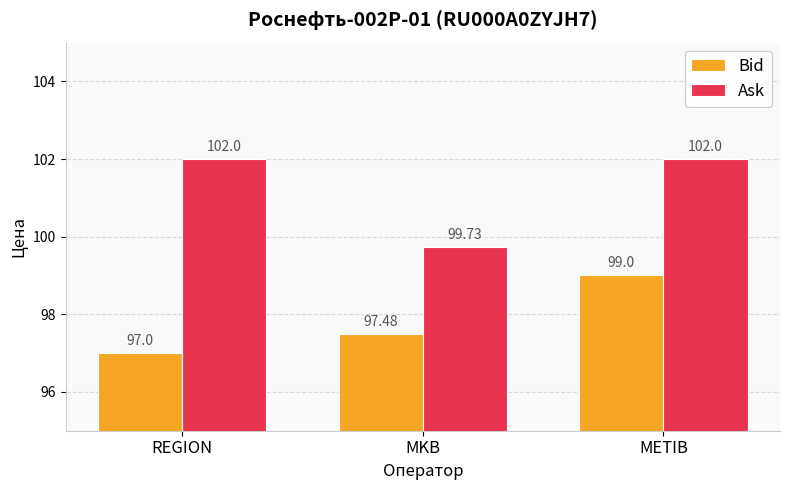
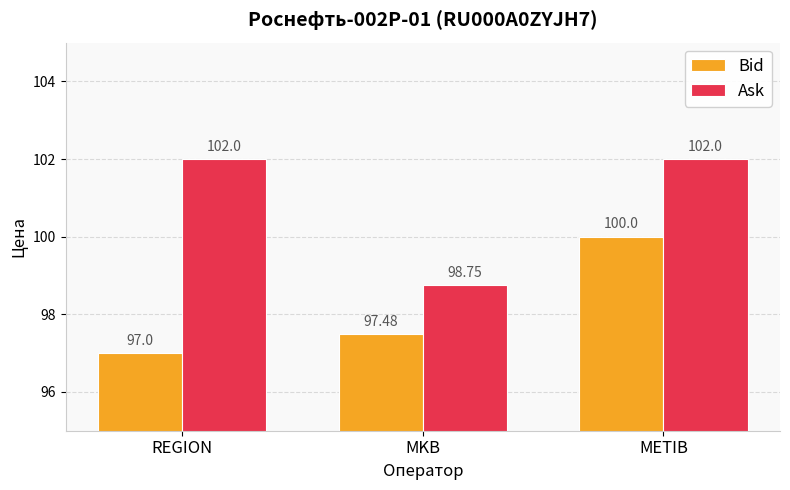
Ask, MKB: 99.73 -> 98.75
Bid, METIB: 99.0 -> 100.0
